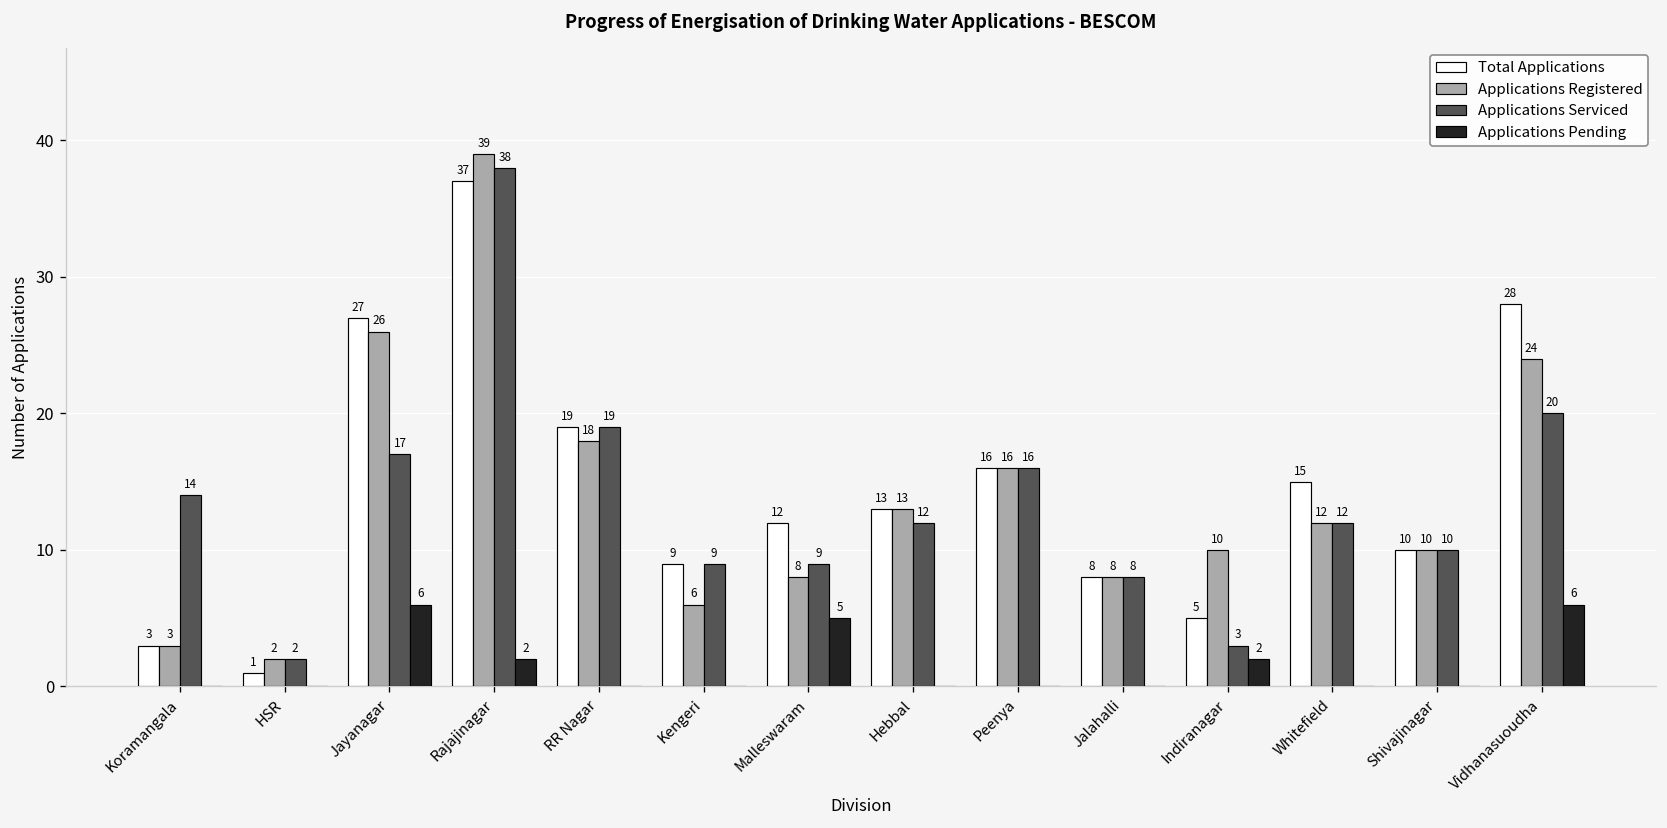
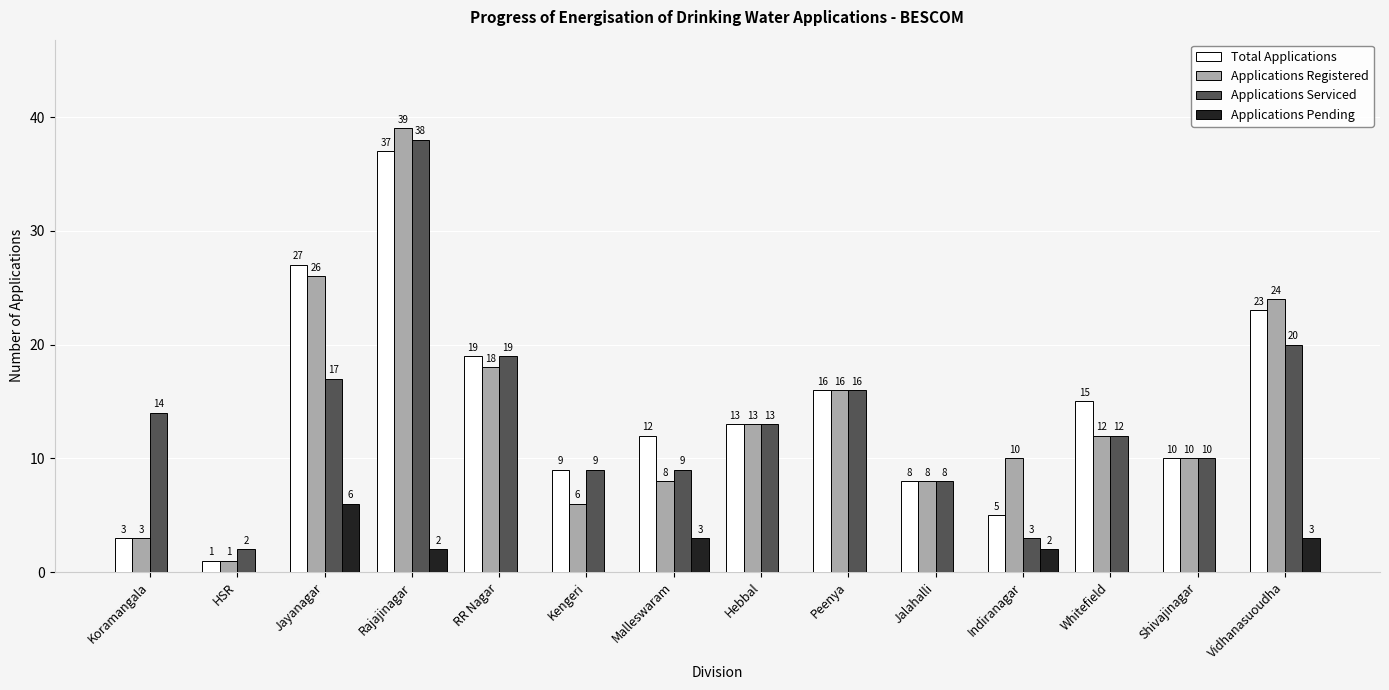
Applications Registered, HSR: 2 -> 1
Applications Pending, Malleswaram: 5 -> 3
Applications Serviced, Hebbal: 12 -> 13
Total Applications, Vidhanasuoudha: 28 -> 23
Applications Pending, Vidhanasuoudha: 6 -> 3
